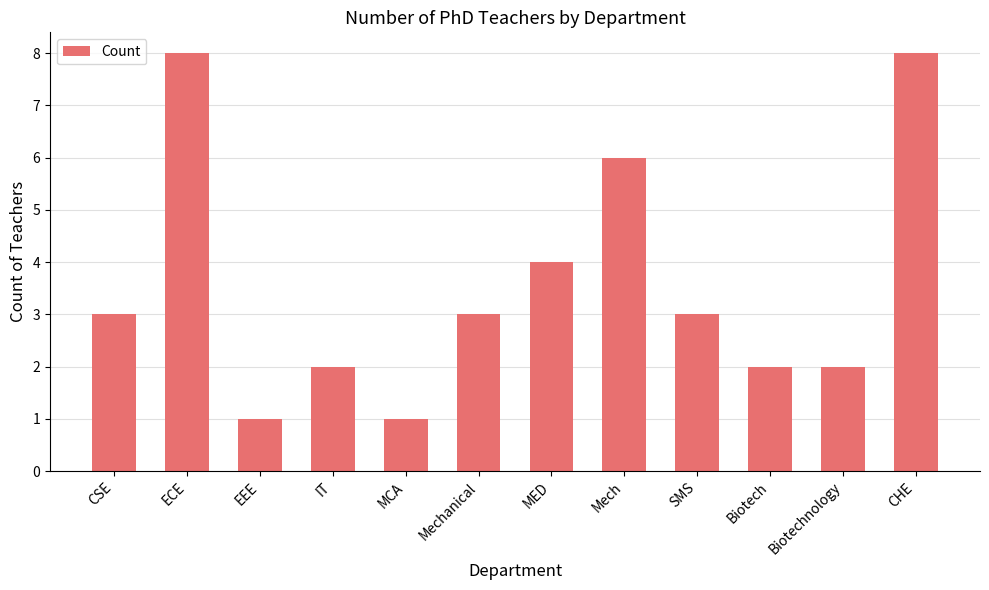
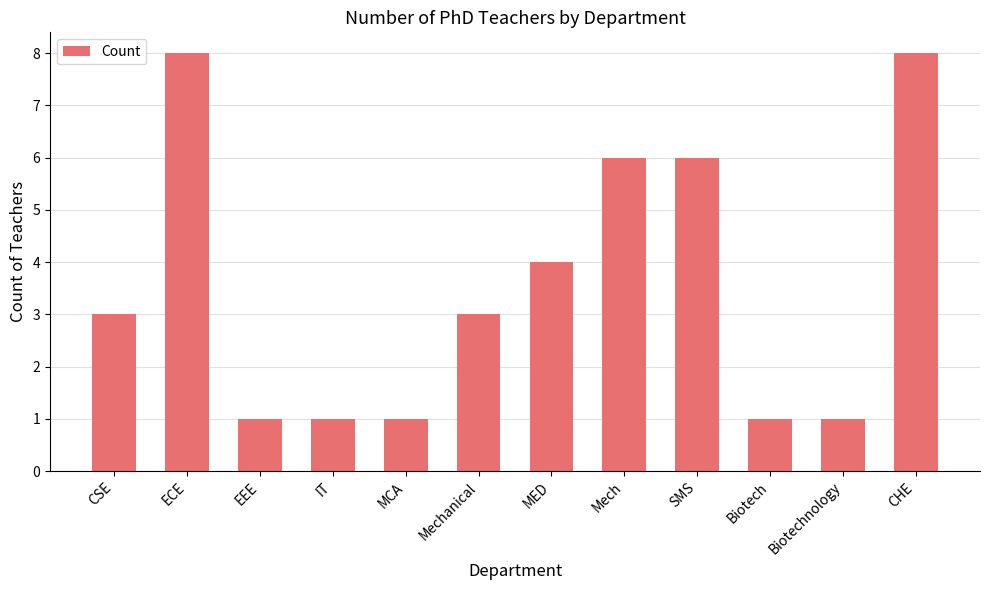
IT: 2 -> 1
SMS: 3 -> 6
Biotech: 2 -> 1
Biotechnology: 2 -> 1
